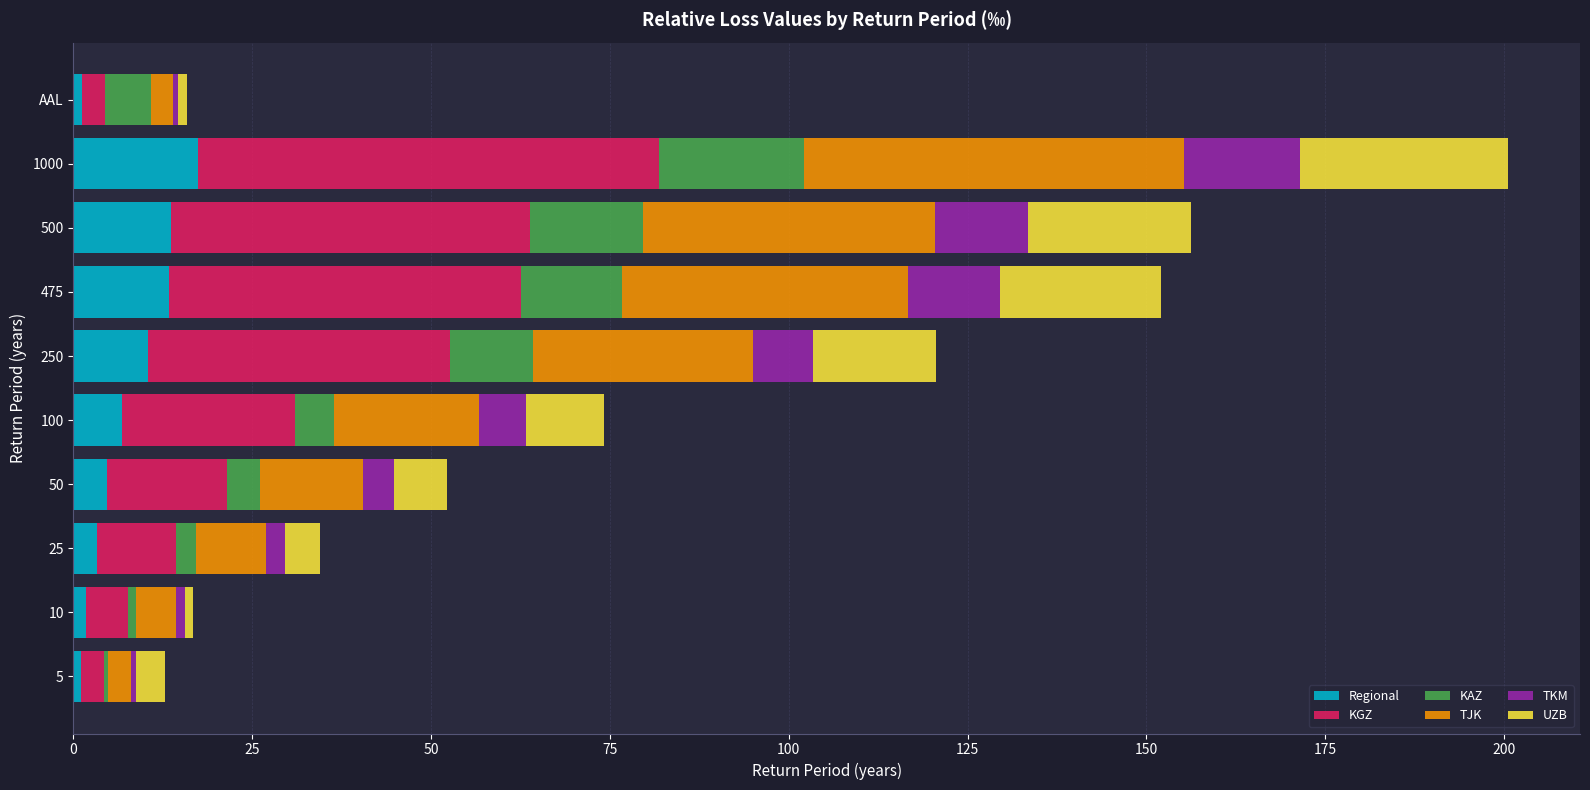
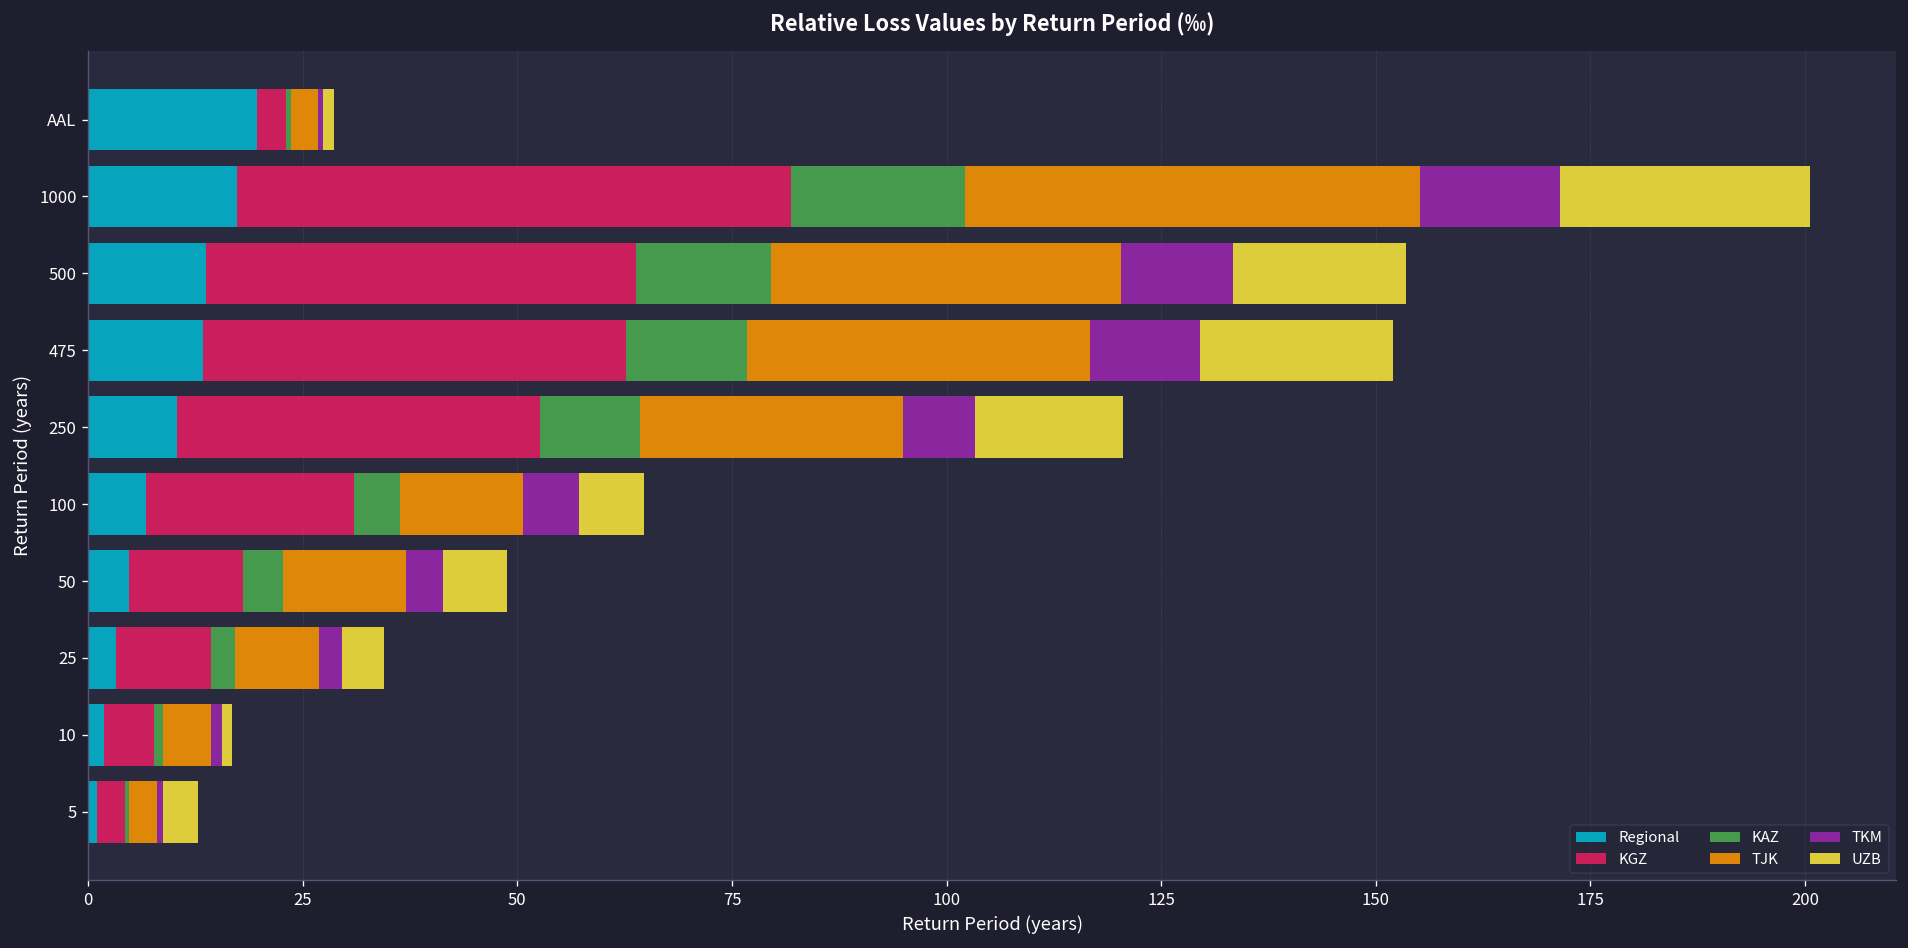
Regional, AAL: 1 -> 20
KAZ, AAL: 6 -> 1
UZB, 500: 23 -> 20
TJK, 100: 20 -> 14
UZB, 100: 11 -> 8
KGZ, 50: 17 -> 13
